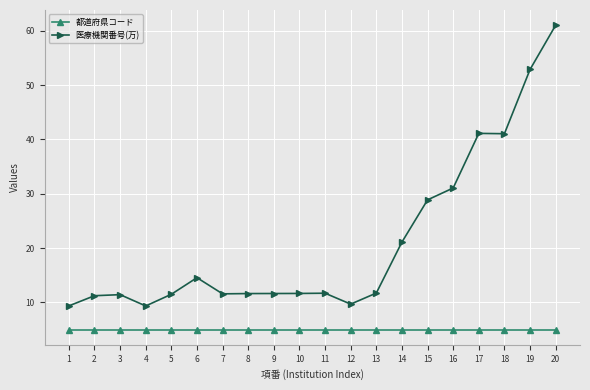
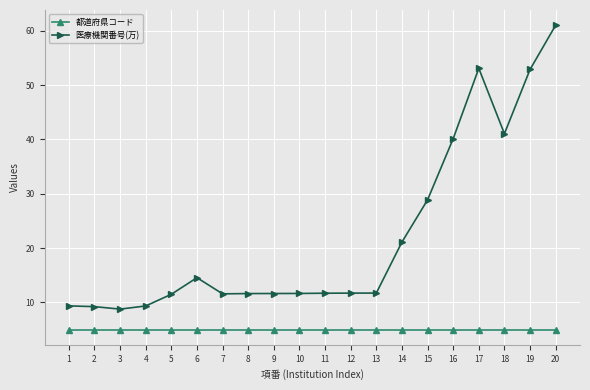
医療機関番号(万), 2: 11 -> 9
医療機関番号(万), 3: 11 -> 9
医療機関番号(万), 12: 10 -> 12
医療機関番号(万), 16: 31 -> 40
医療機関番号(万), 17: 41 -> 53
